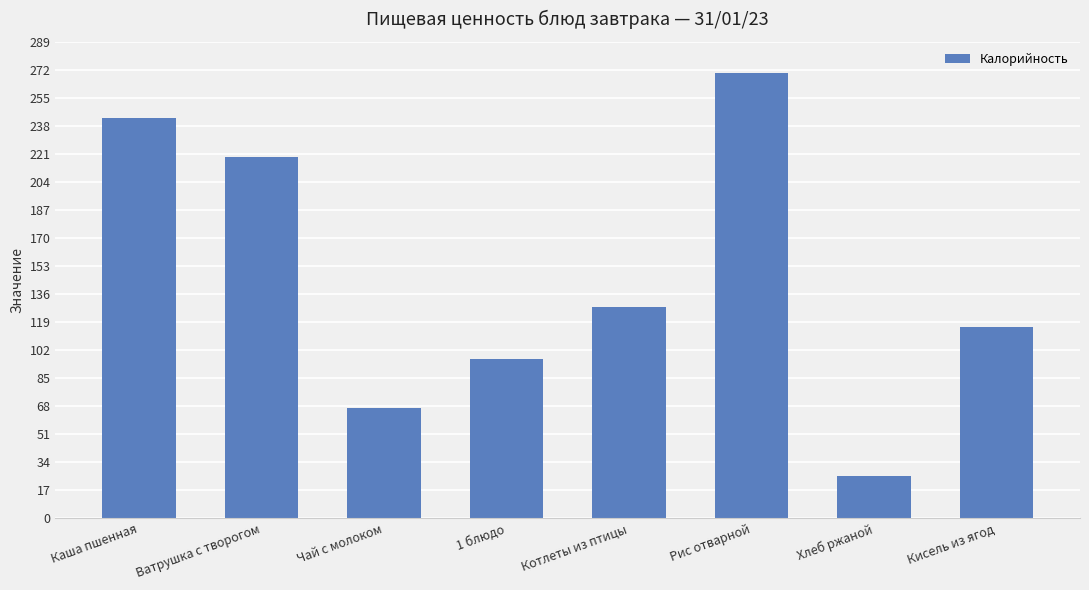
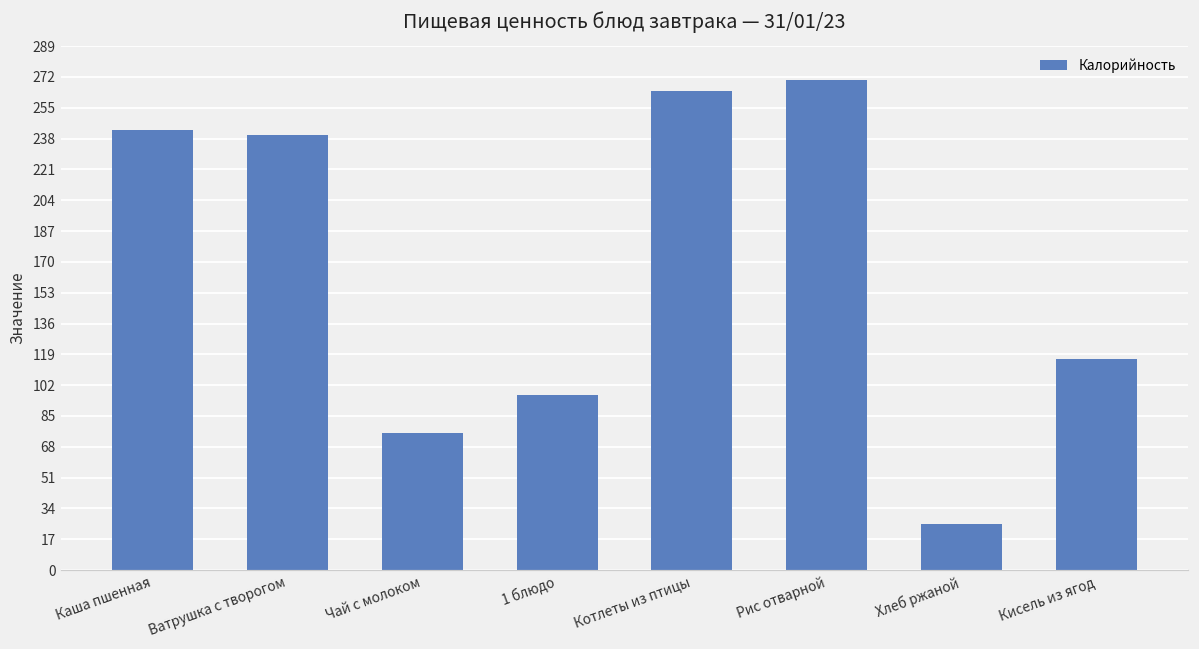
Ватрушка с творогом: 219 -> 240
Чай с молоком: 67 -> 76
Котлеты из птицы: 128 -> 264
